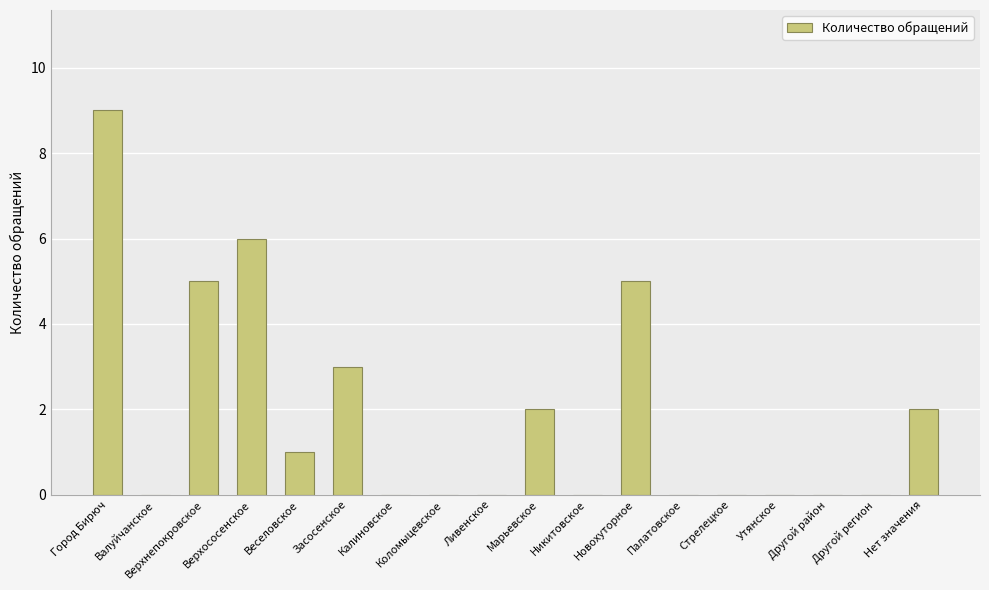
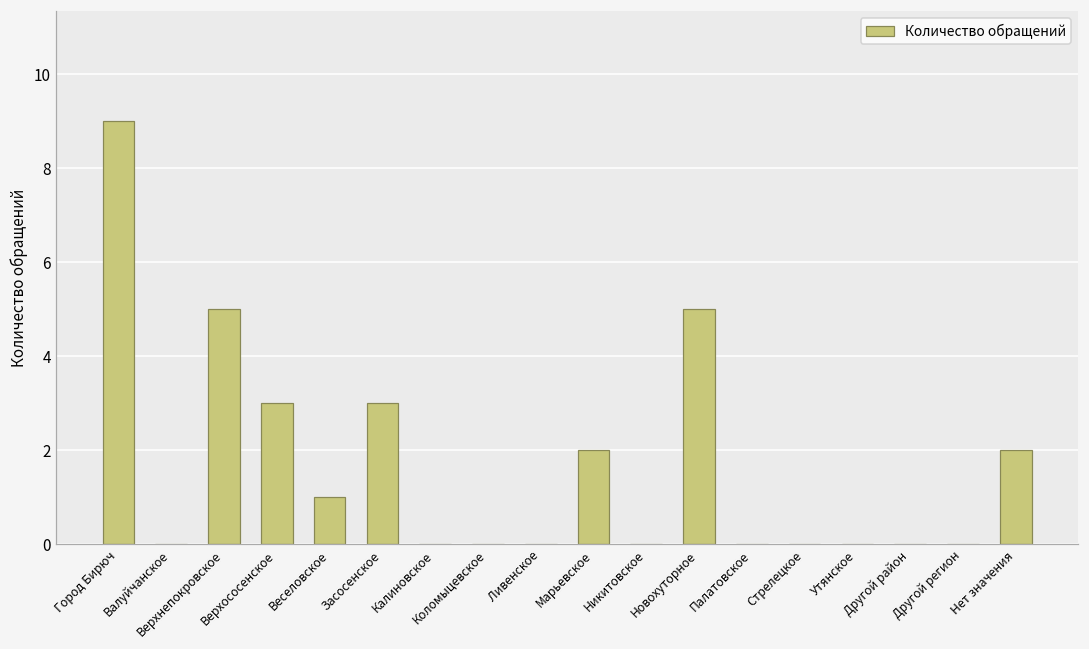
Верхососенское: 6 -> 3
